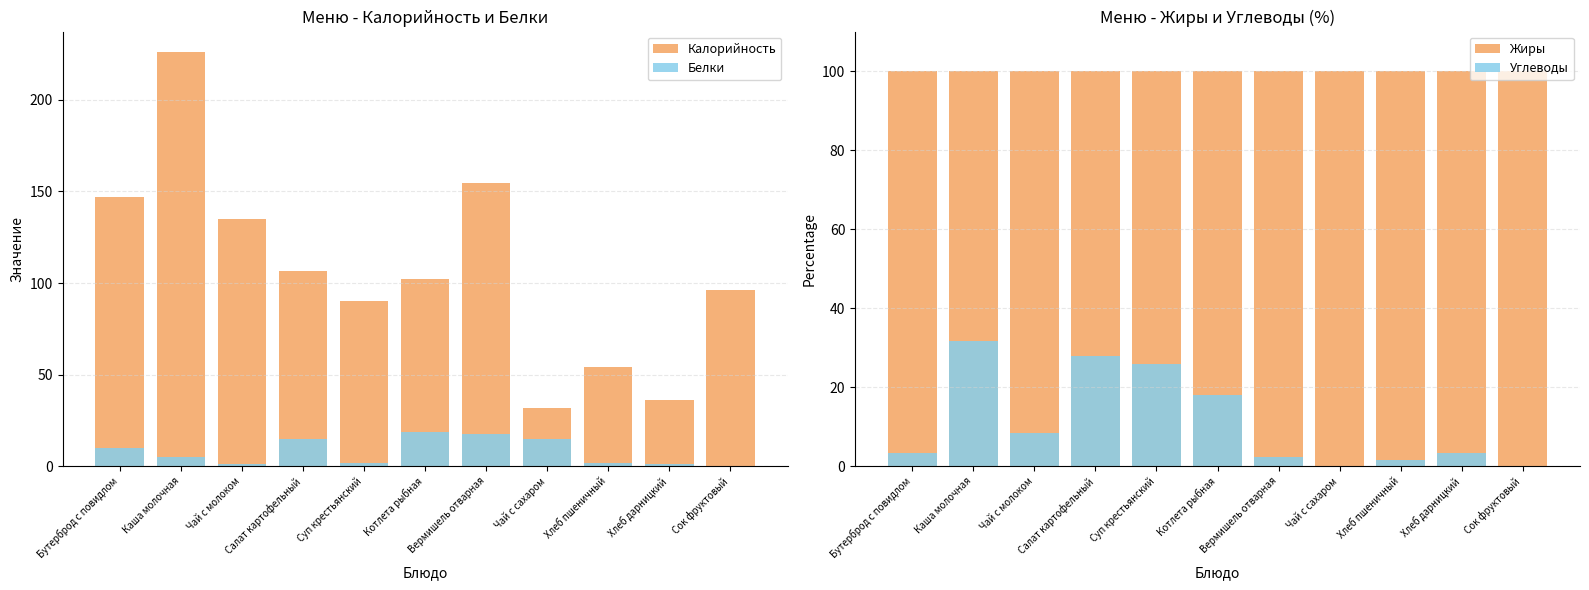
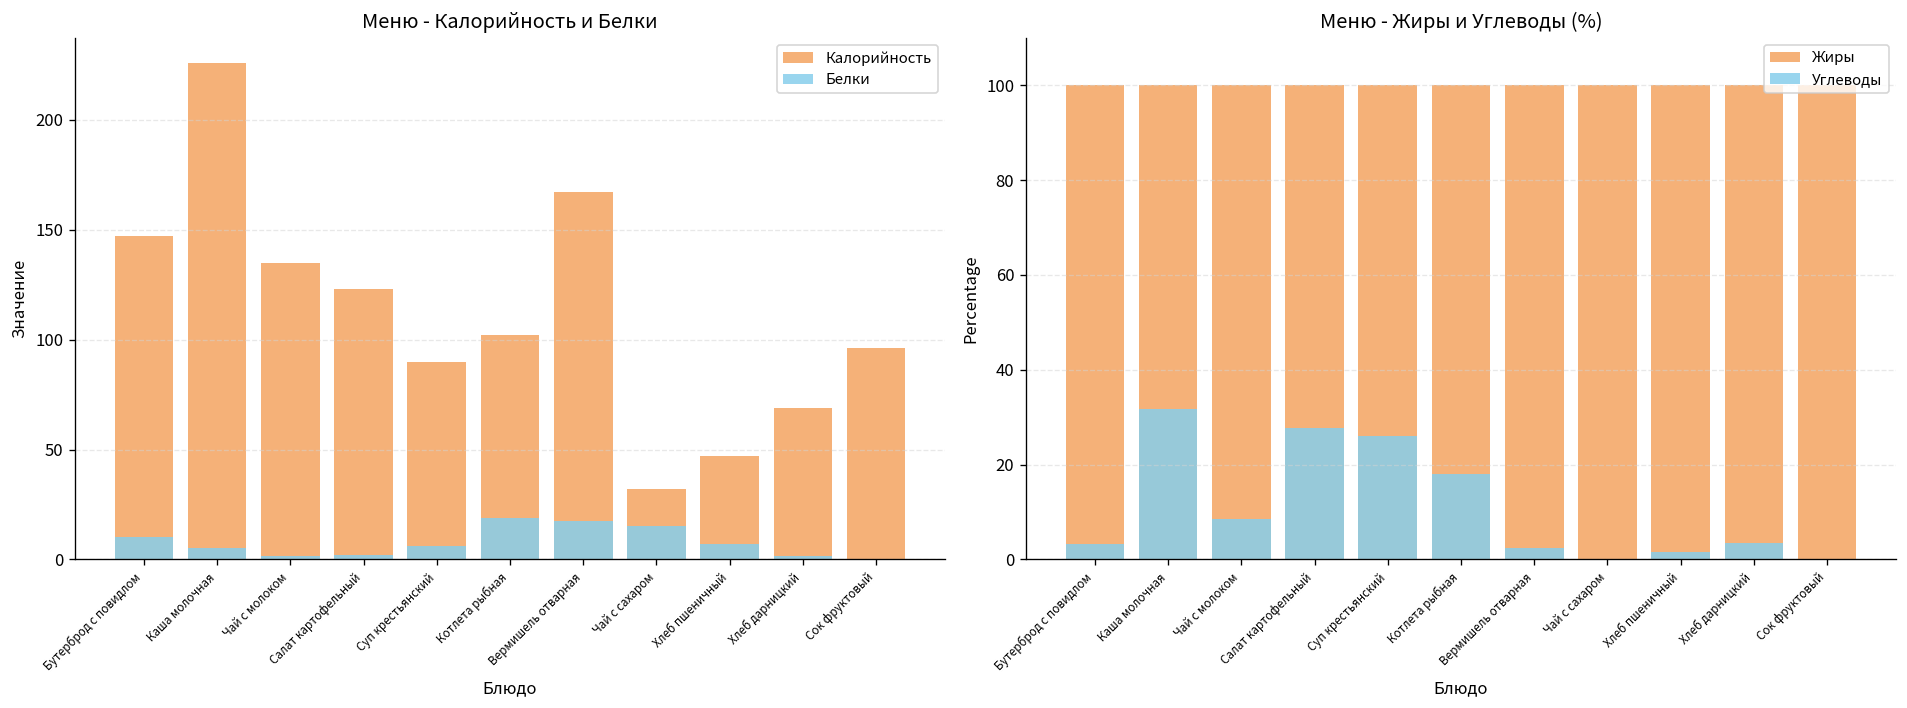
Меню - Калорийность и Белки, Калорийность, Салат картофельный: 107 -> 123
Меню - Калорийность и Белки, Белки, Салат картофельный: 15 -> 2
Меню - Калорийность и Белки, Белки, Суп крестьянский: 2 -> 6
Меню - Калорийность и Белки, Калорийность, Вермишель отварная: 155 -> 167
Меню - Калорийность и Белки, Калорийность, Хлеб пшеничный: 54 -> 47
Меню - Калорийность и Белки, Белки, Хлеб пшеничный: 2 -> 7
Меню - Калорийность и Белки, Калорийность, Хлеб дарницкий: 36 -> 69
